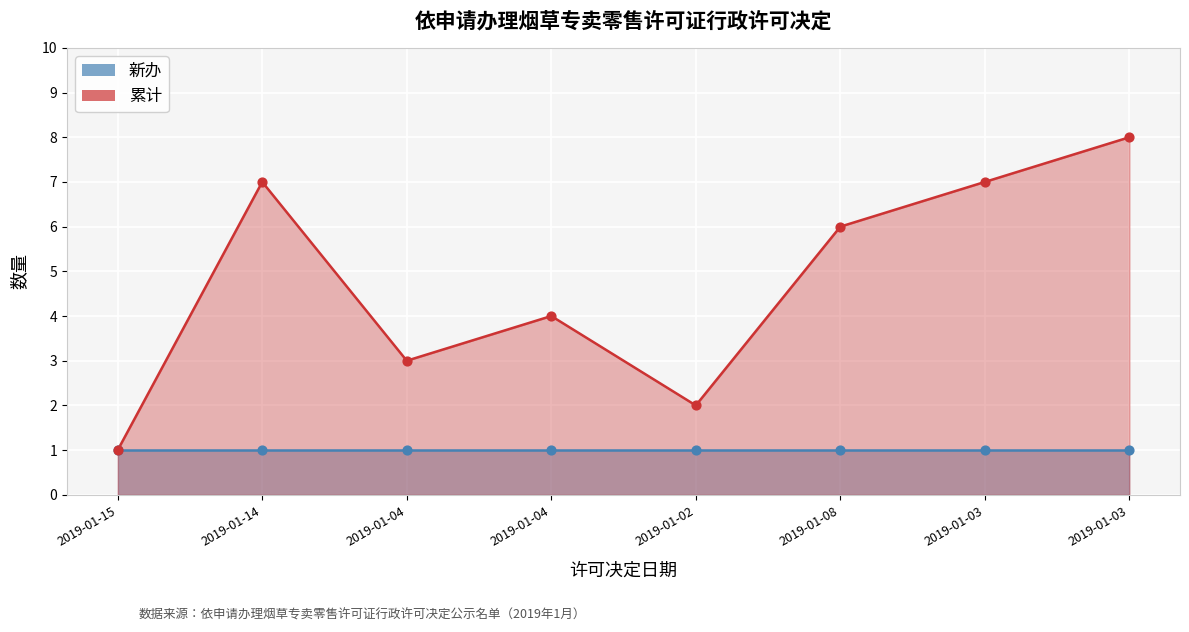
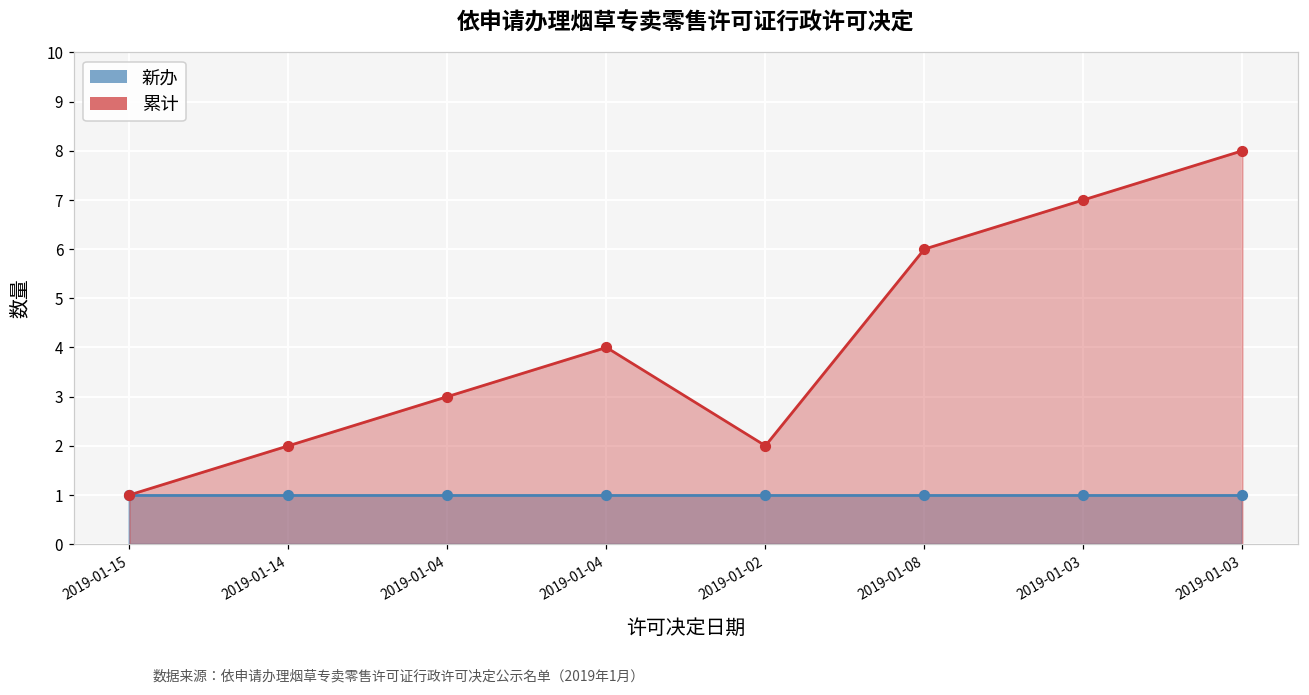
累计, 2019-01-14: 7 -> 2
